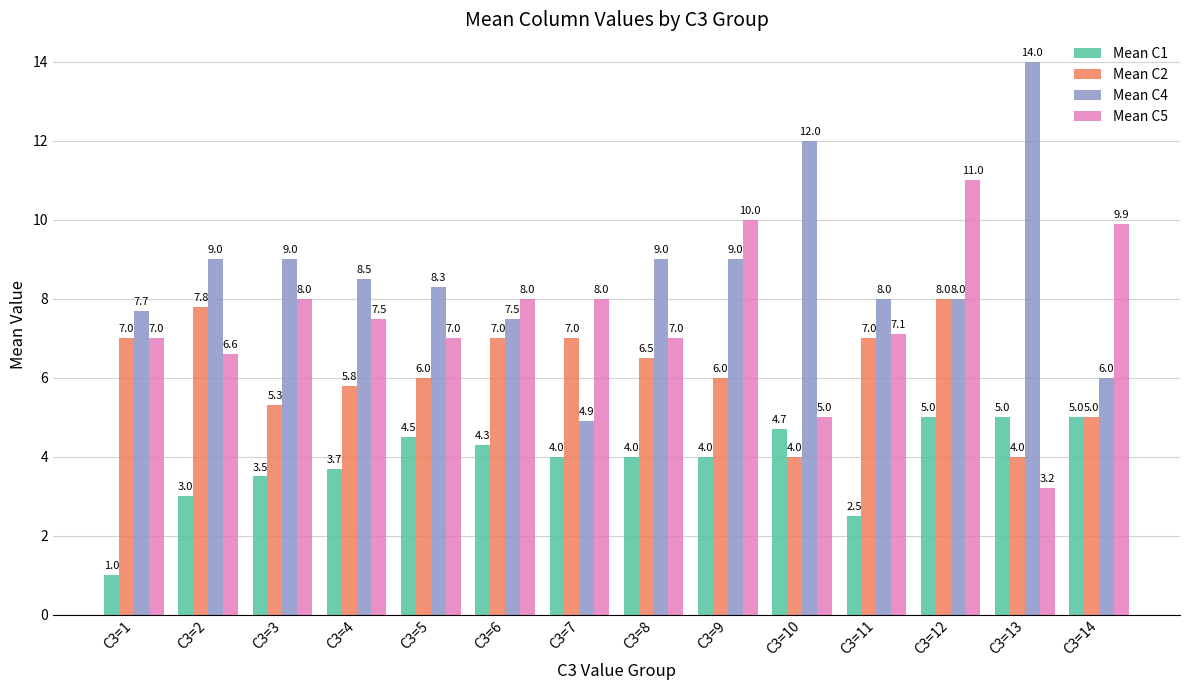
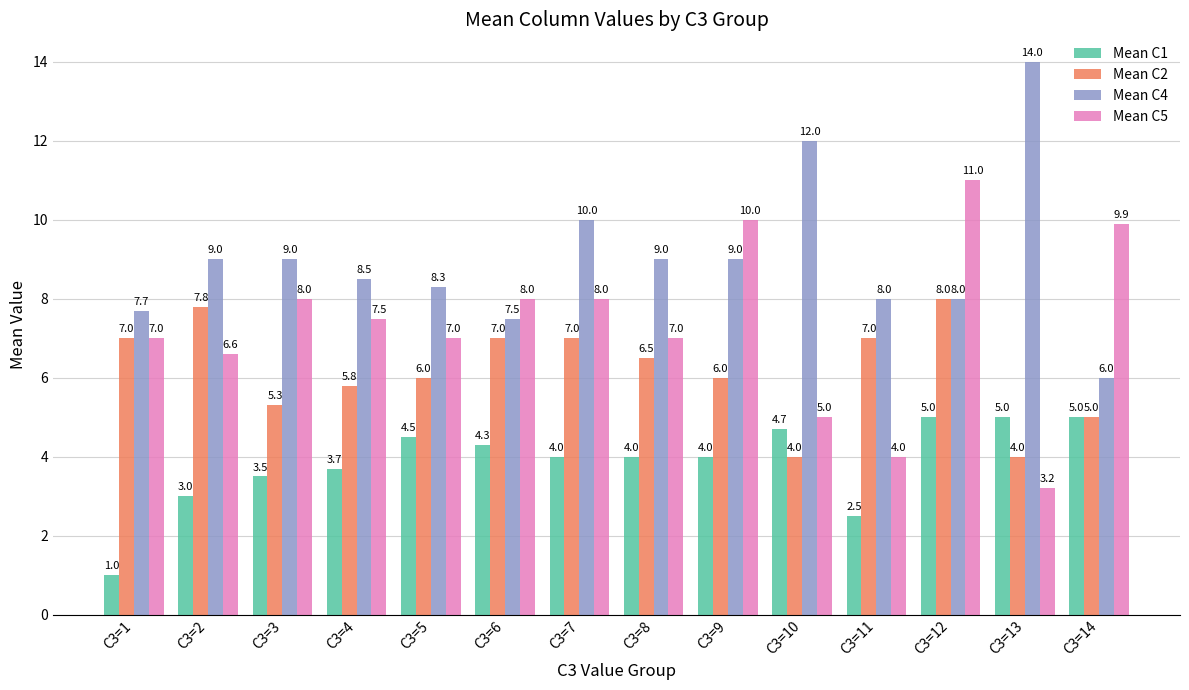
Mean C4, C3=7: 4.9 -> 10.0
Mean C5, C3=11: 7.1 -> 4.0
